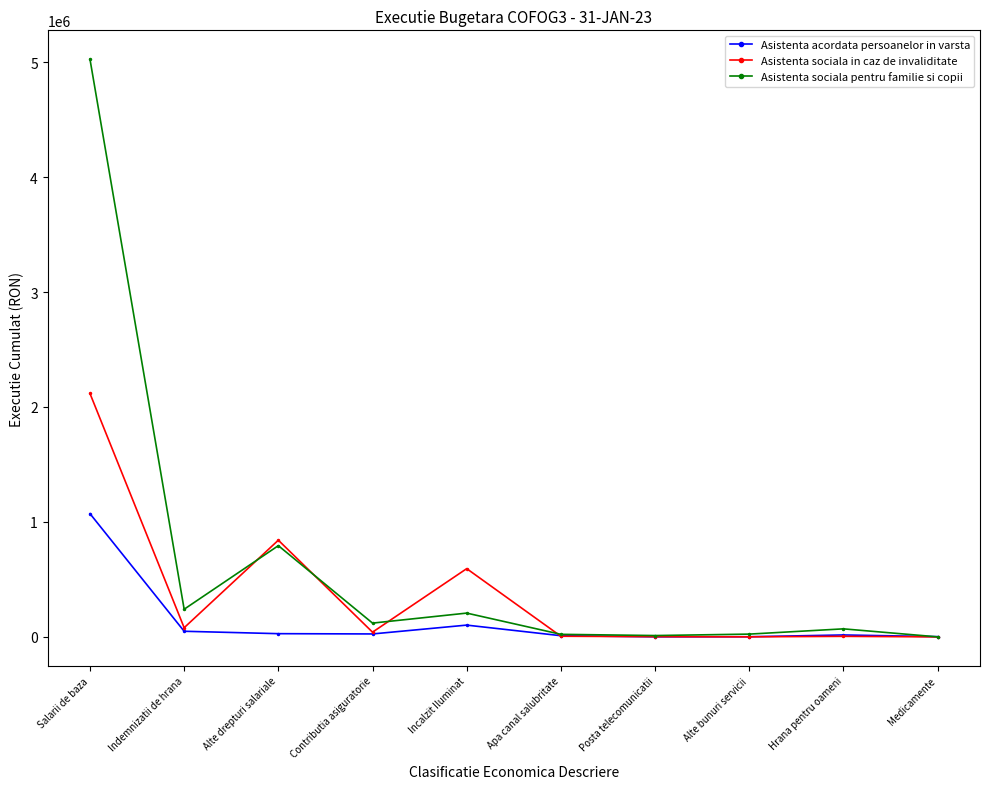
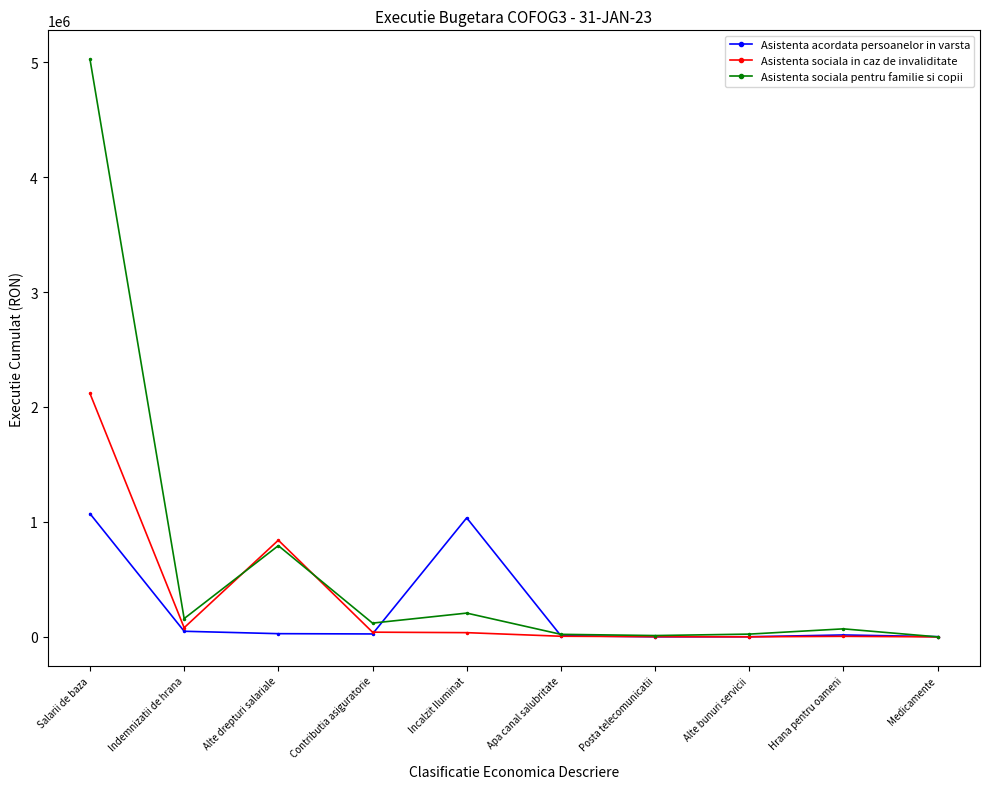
Asistenta sociala pentru familie si copii, Indemnizatii de hrana: 240000 -> 160000
Asistenta acordata persoanelor in varsta, Incalzit Iluminat: 100000 -> 1040000
Asistenta sociala in caz de invaliditate, Incalzit Iluminat: 590000 -> 40000
